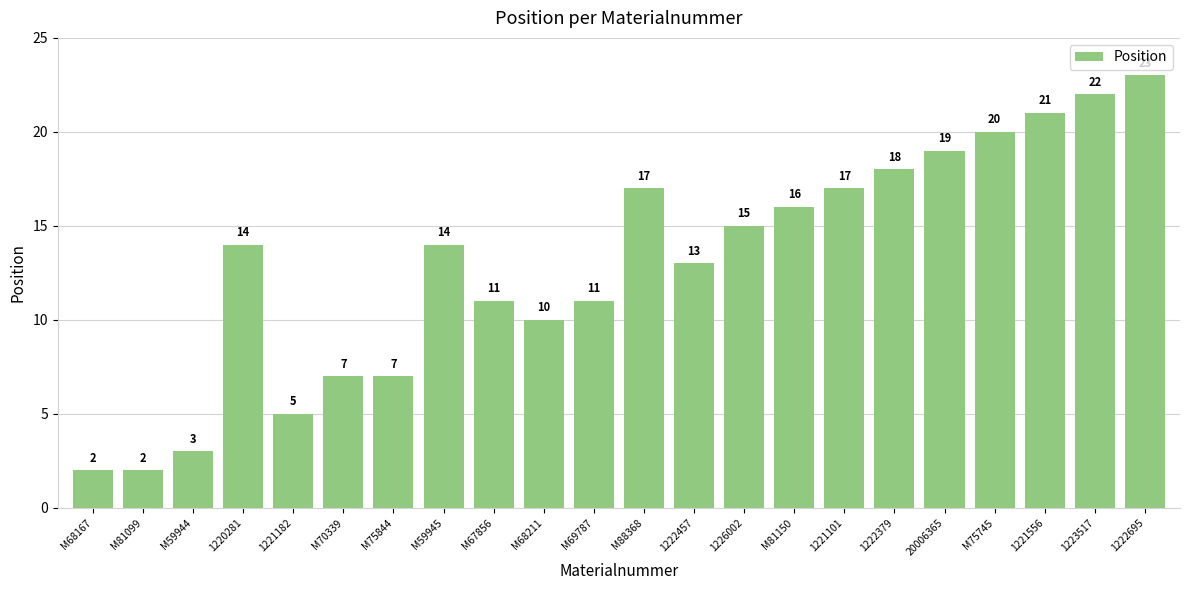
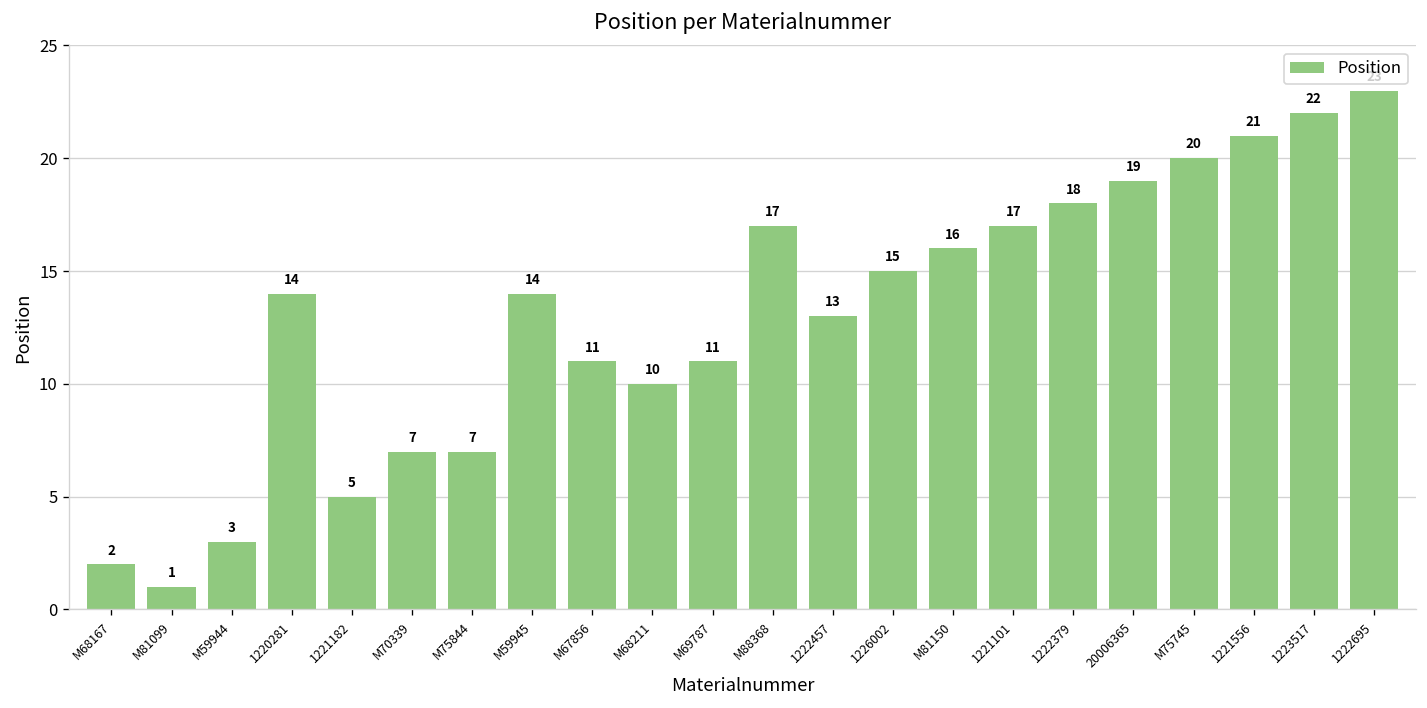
M81099: 2 -> 1
